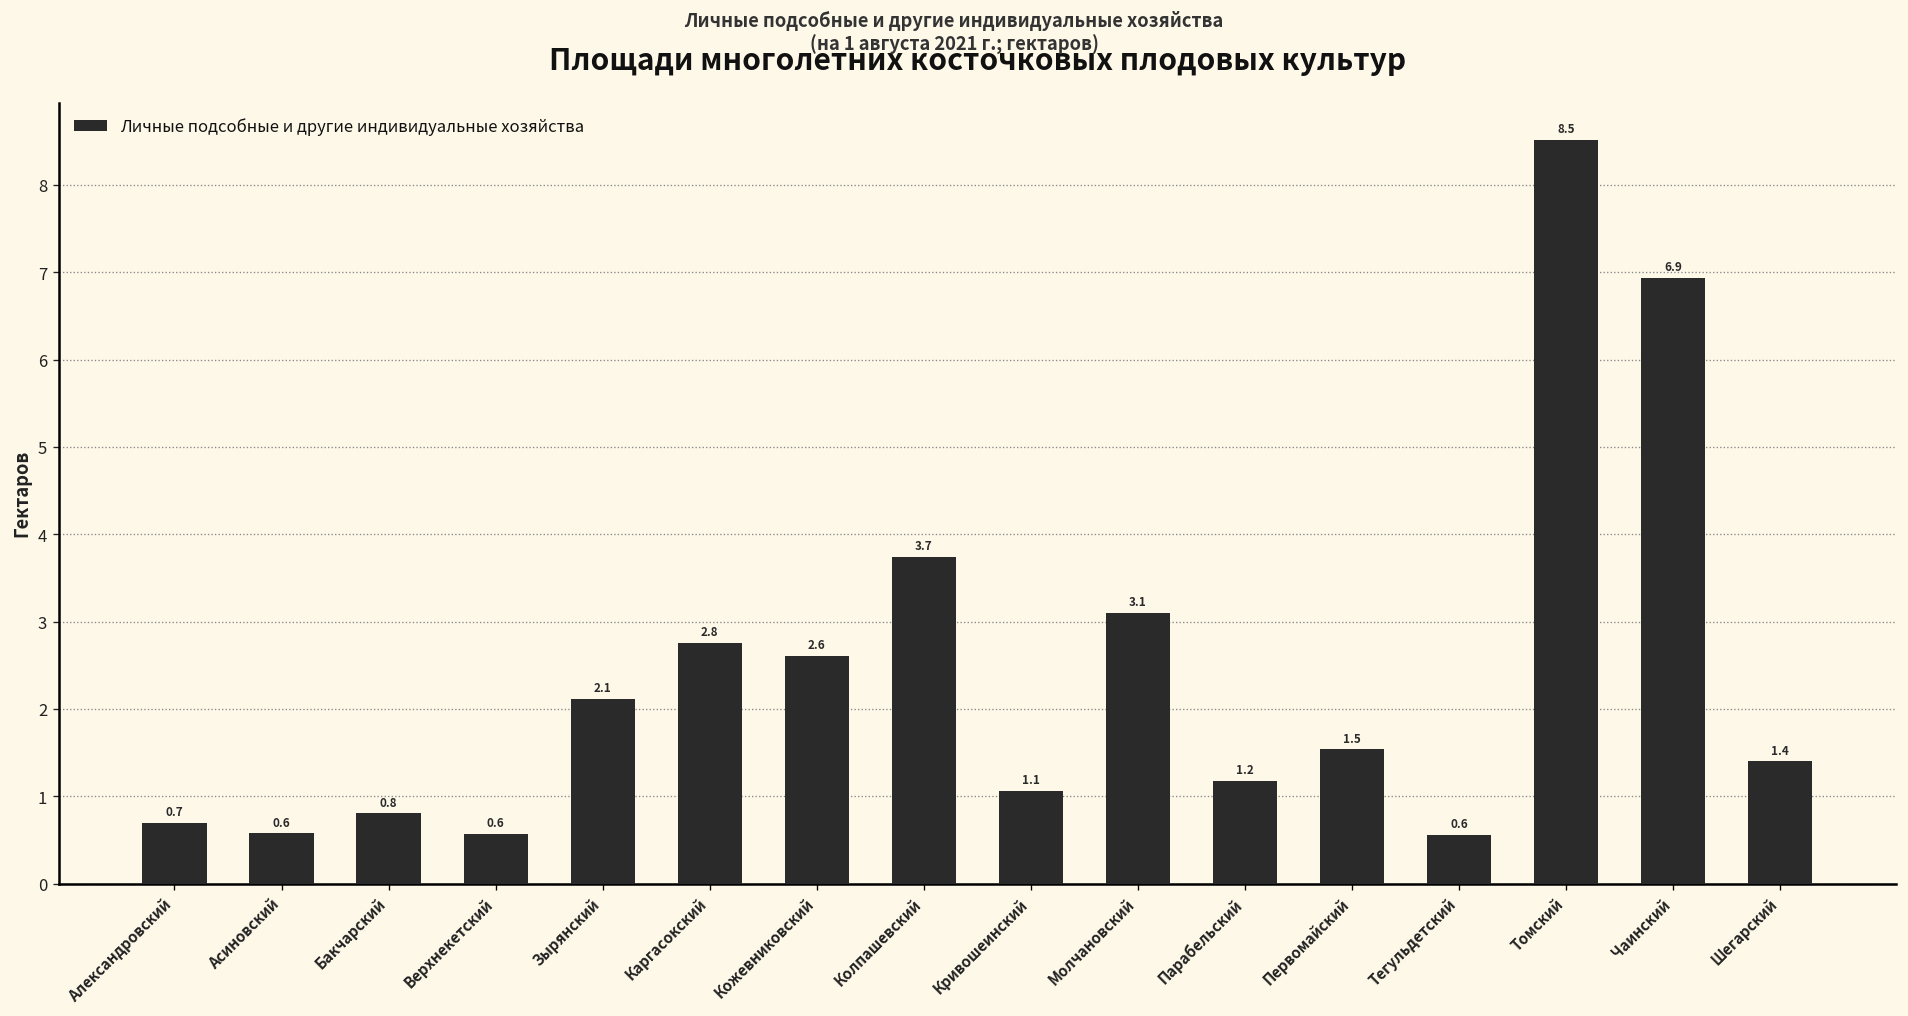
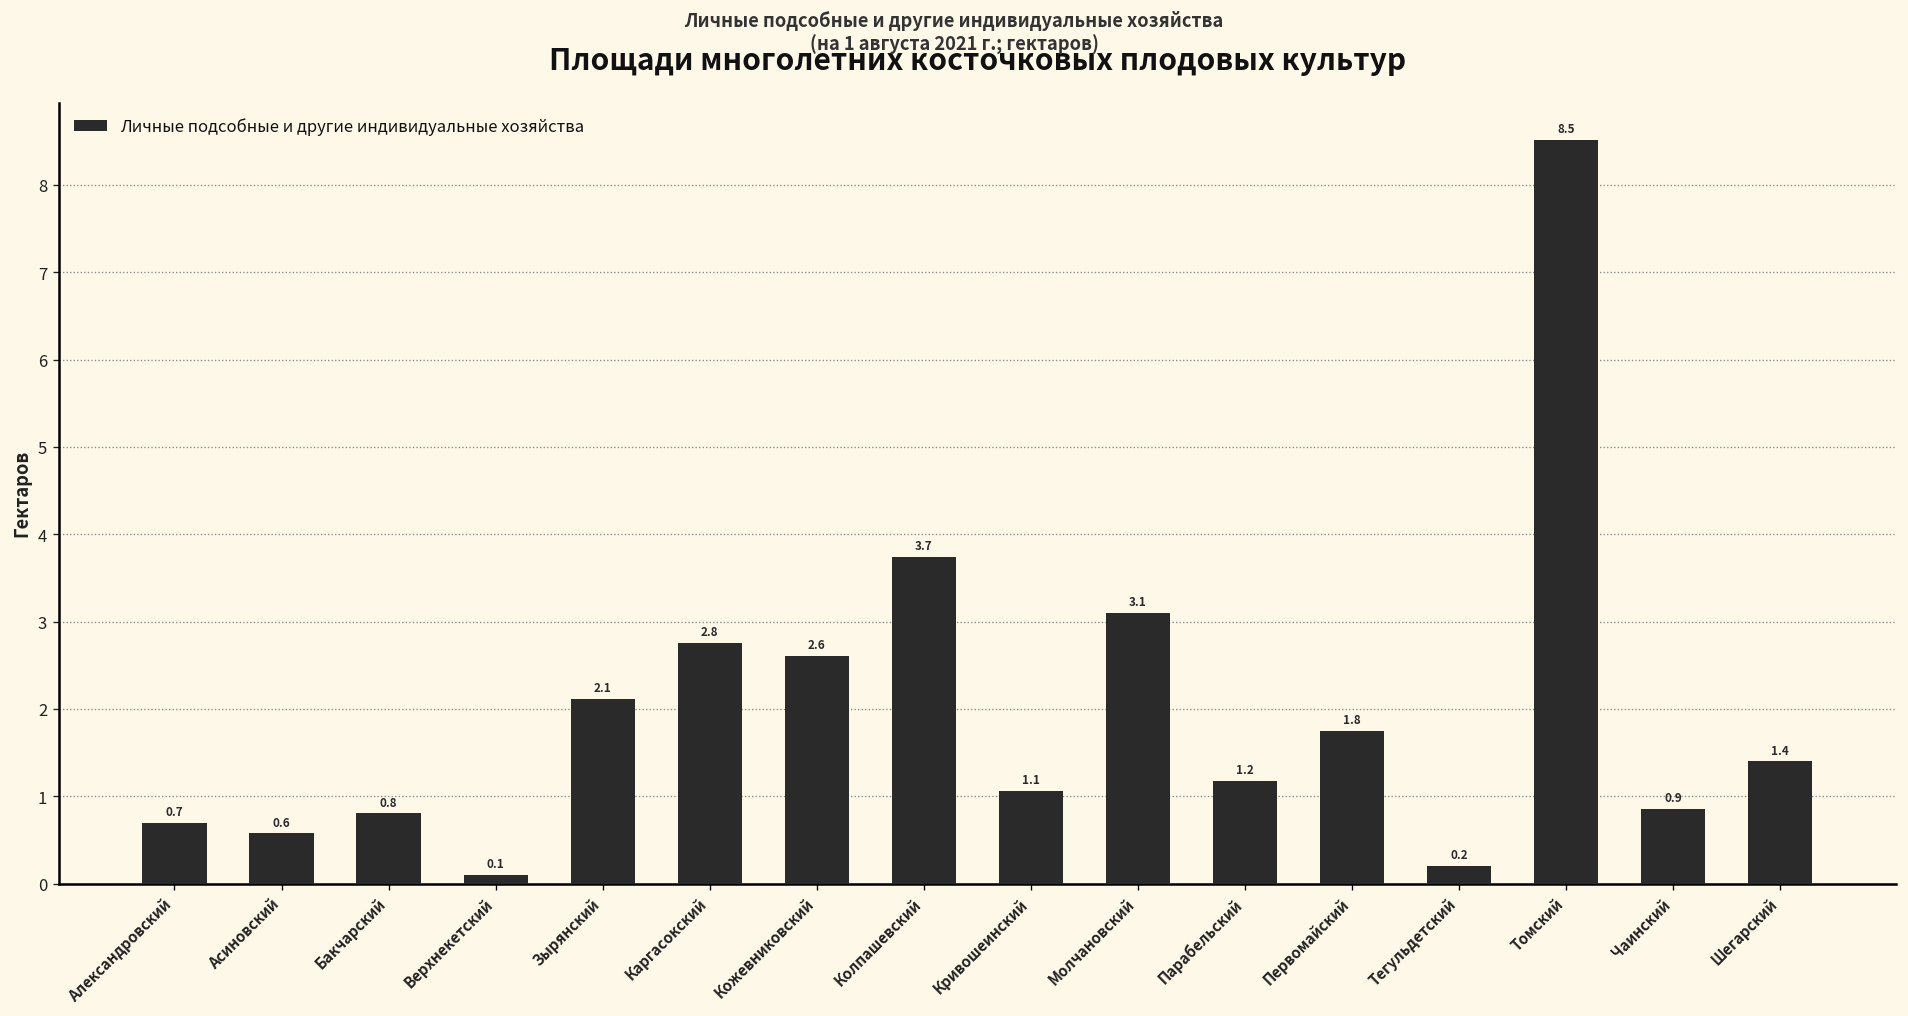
Верхнекетский: 0.6 -> 0.1
Первомайский: 1.5 -> 1.8
Тегульдетский: 0.6 -> 0.2
Чаинский: 6.9 -> 0.9
